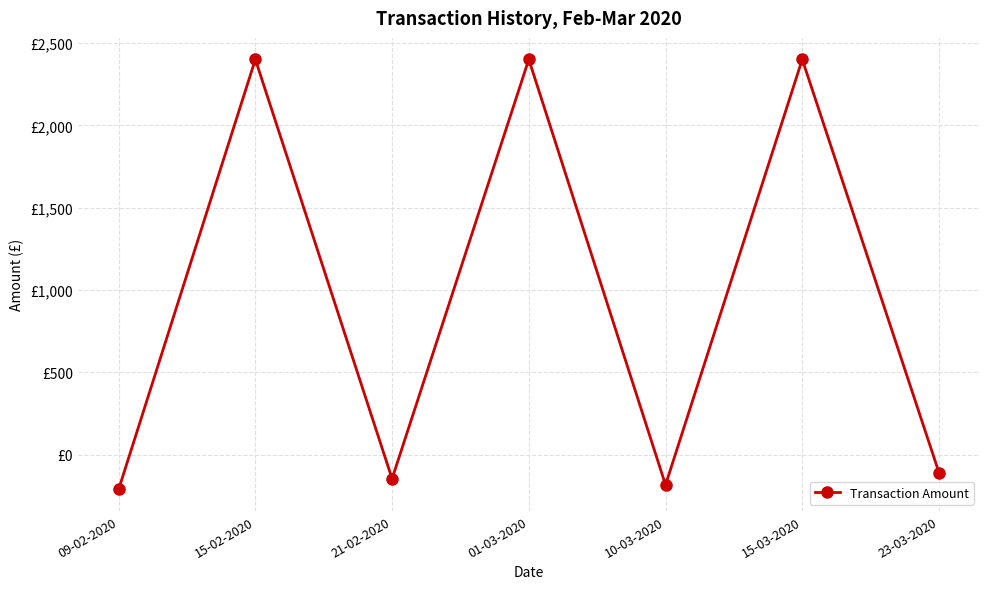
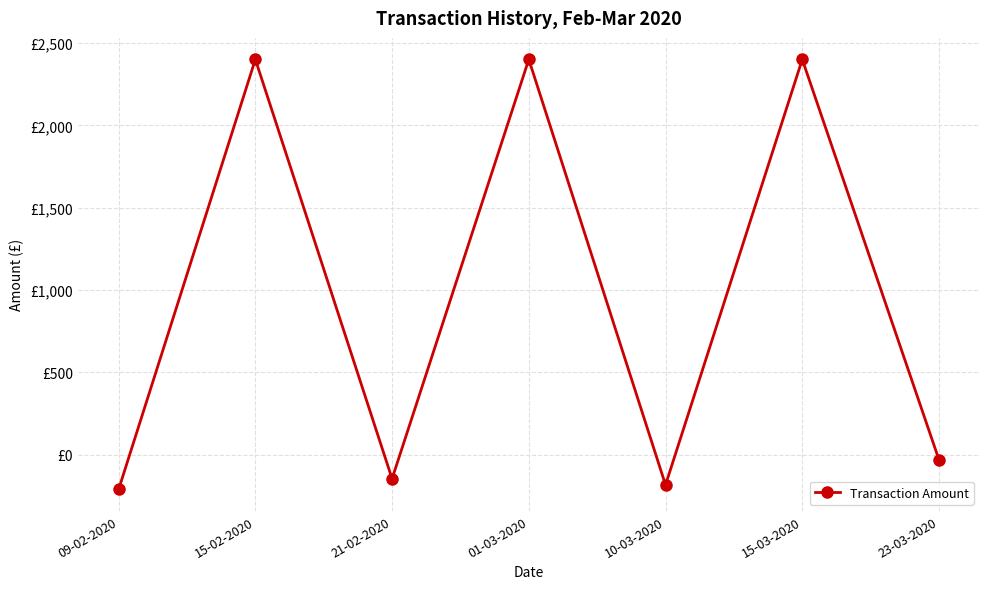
23-03-2020: £-110 -> £-30
